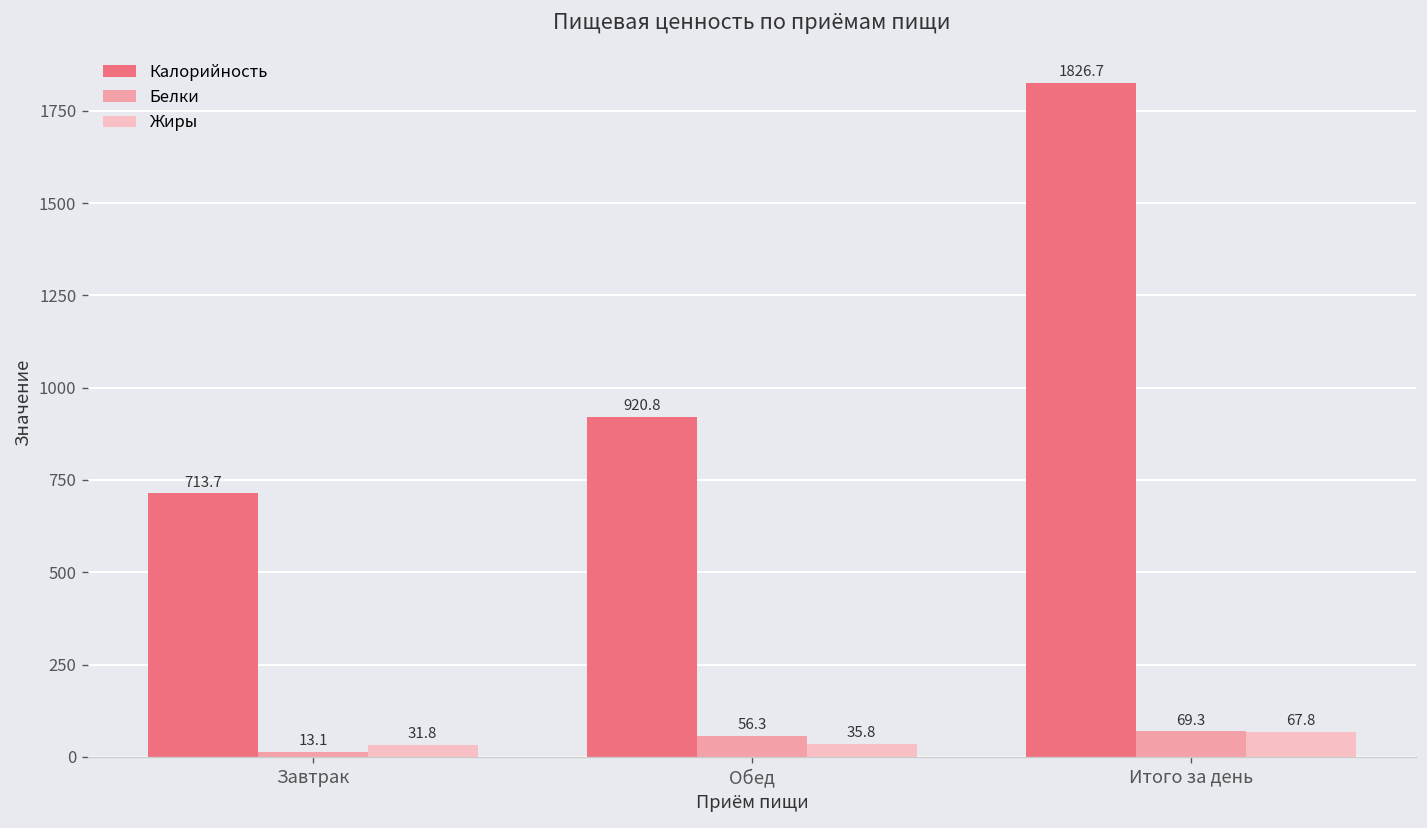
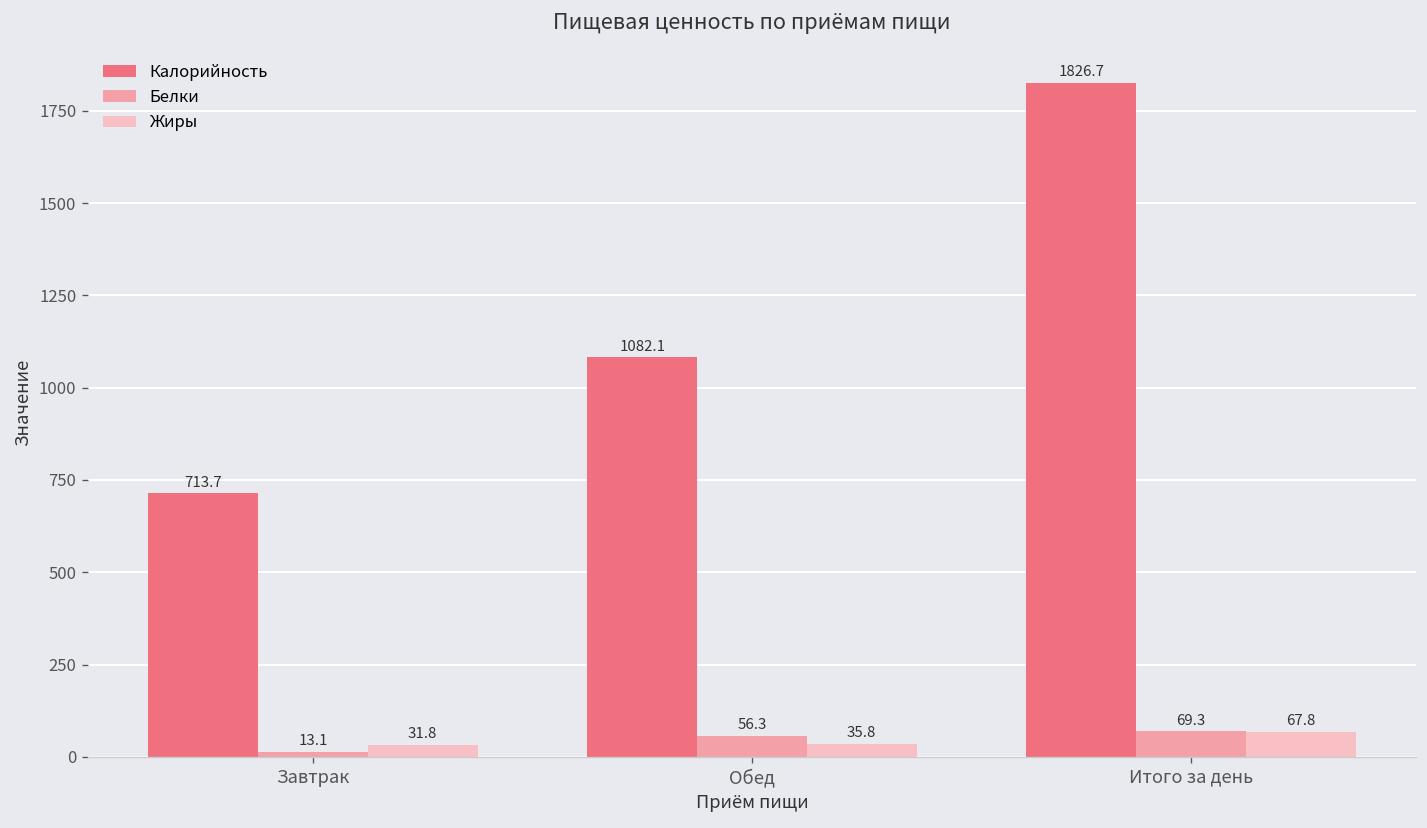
Калорийность, Обед: 920.8 -> 1082.1
